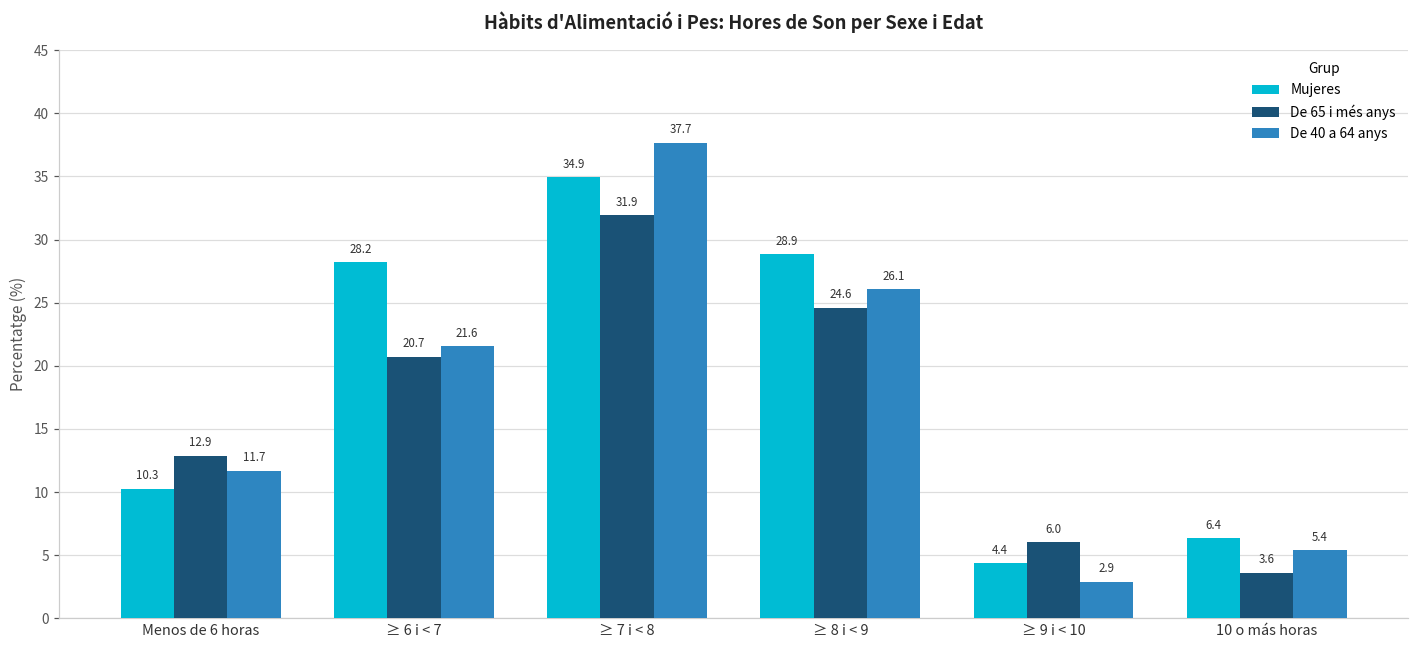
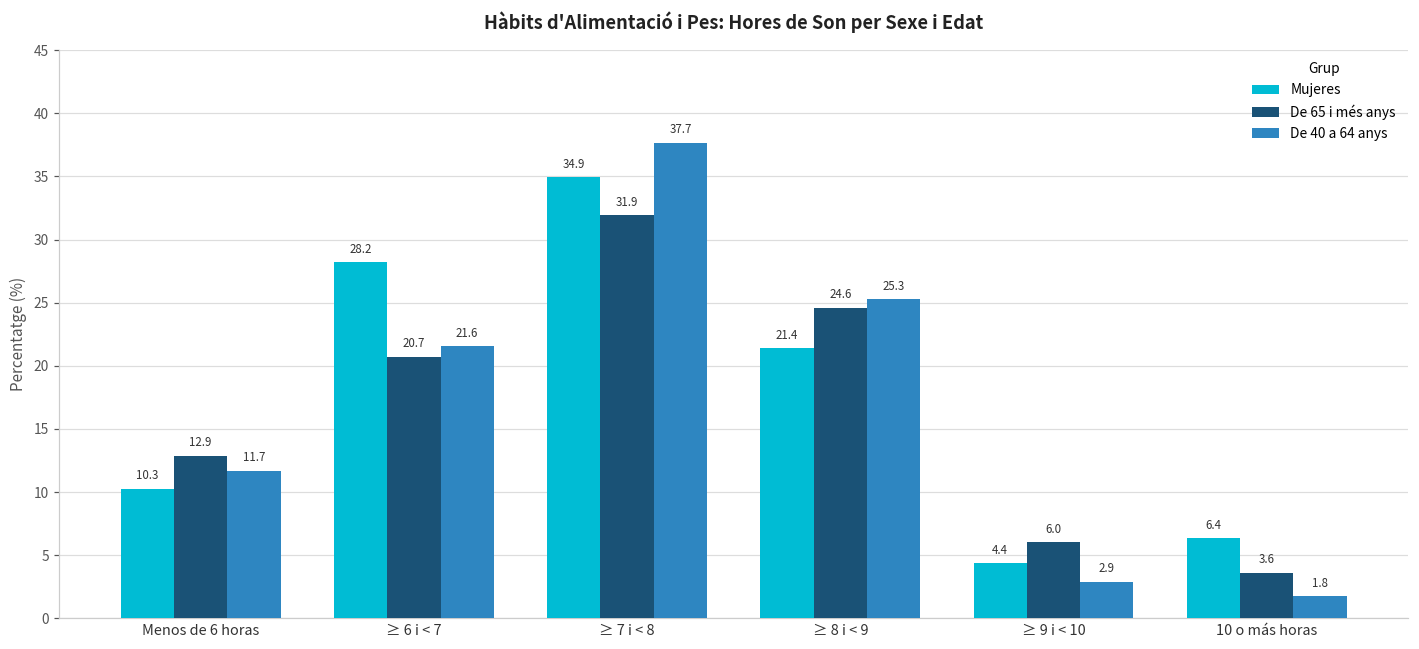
Mujeres, ≥ 8 i < 9: 28.9 -> 21.4
De 40 a 64 anys, ≥ 8 i < 9: 26.1 -> 25.3
De 40 a 64 anys, 10 o más horas: 5.4 -> 1.8
